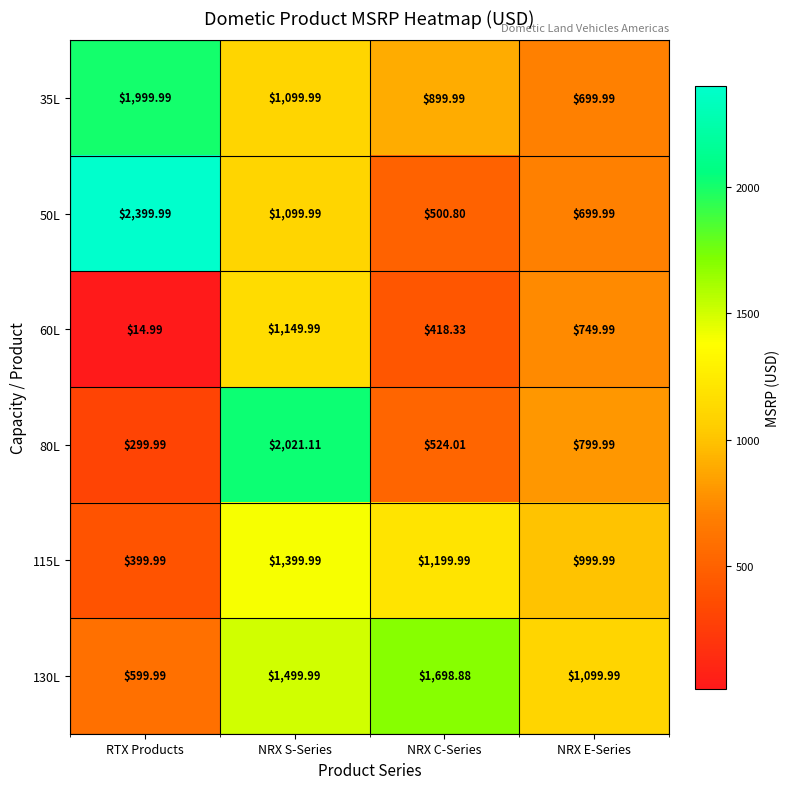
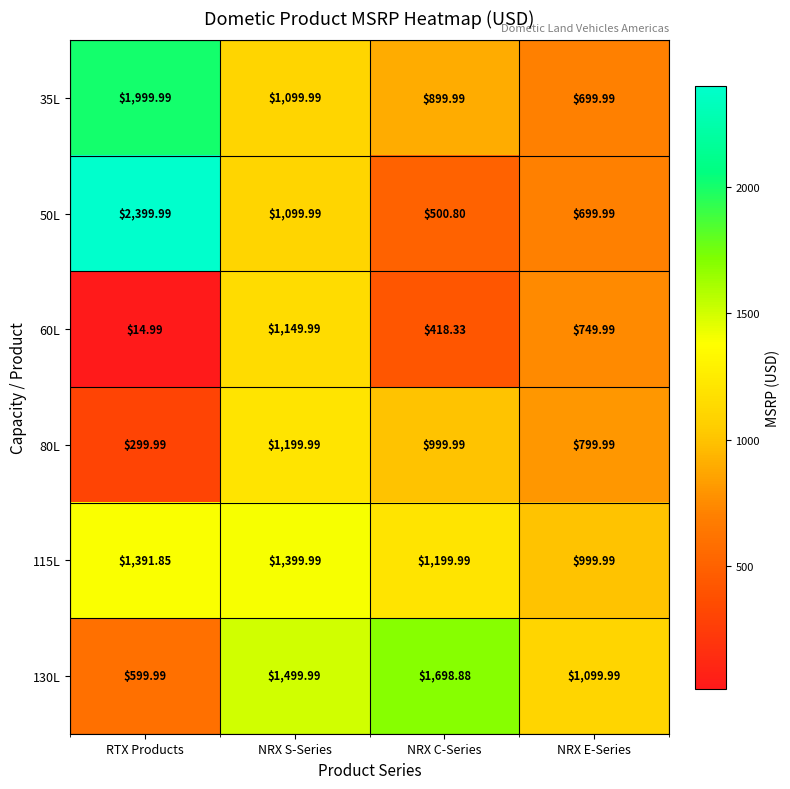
80L, NRX S-Series: $2,021.11 -> $1,199.99
80L, NRX C-Series: $524.01 -> $999.99
115L, RTX Products: $399.99 -> $1,391.85
